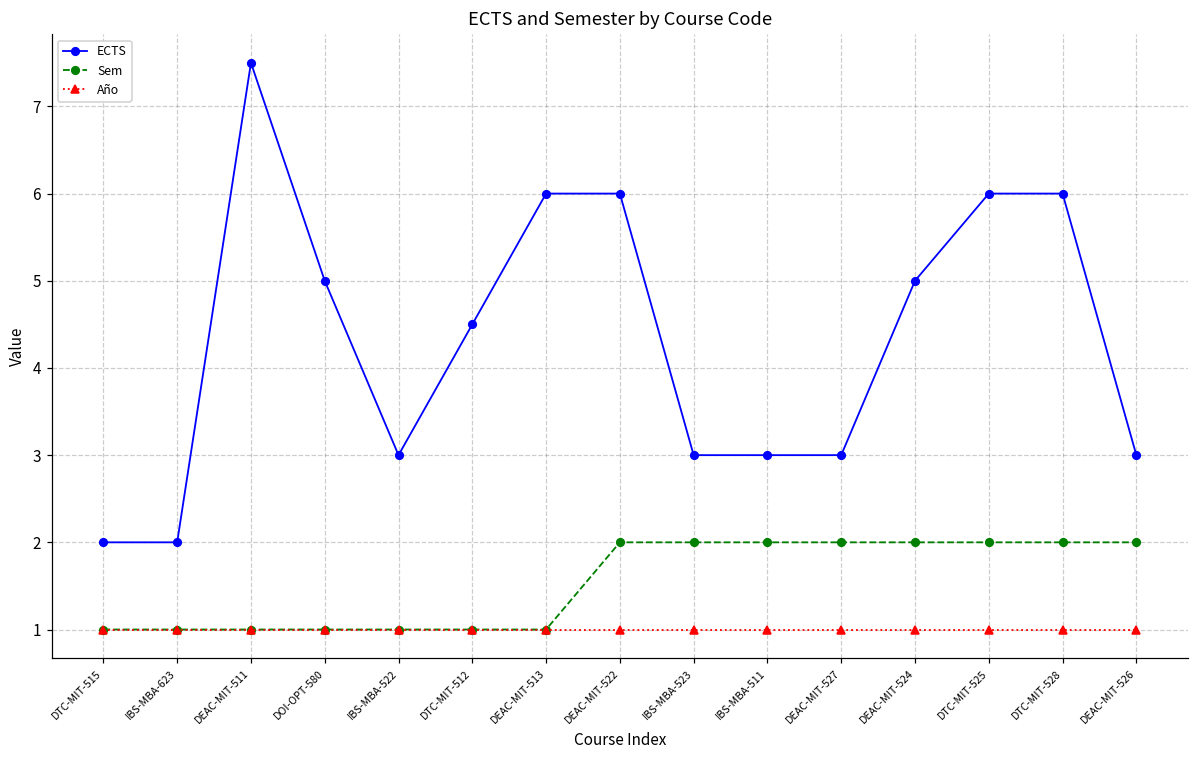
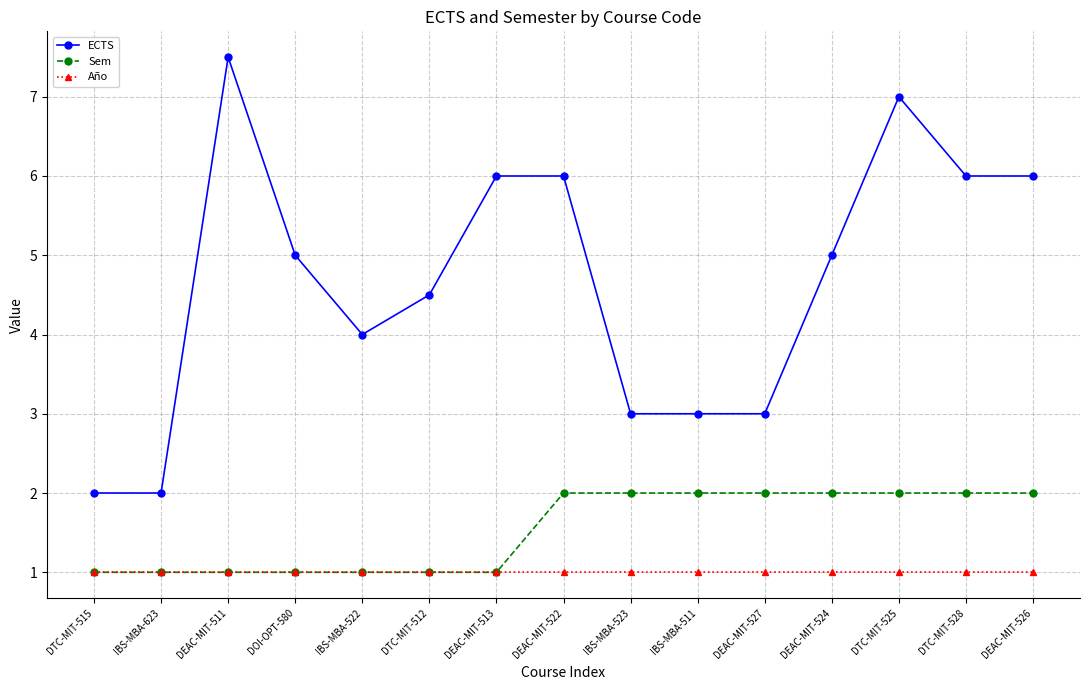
ECTS, IBS-MBA-522: 3 -> 4
ECTS, DTC-MIT-525: 6 -> 7
ECTS, DEAC-MIT-526: 3 -> 6
